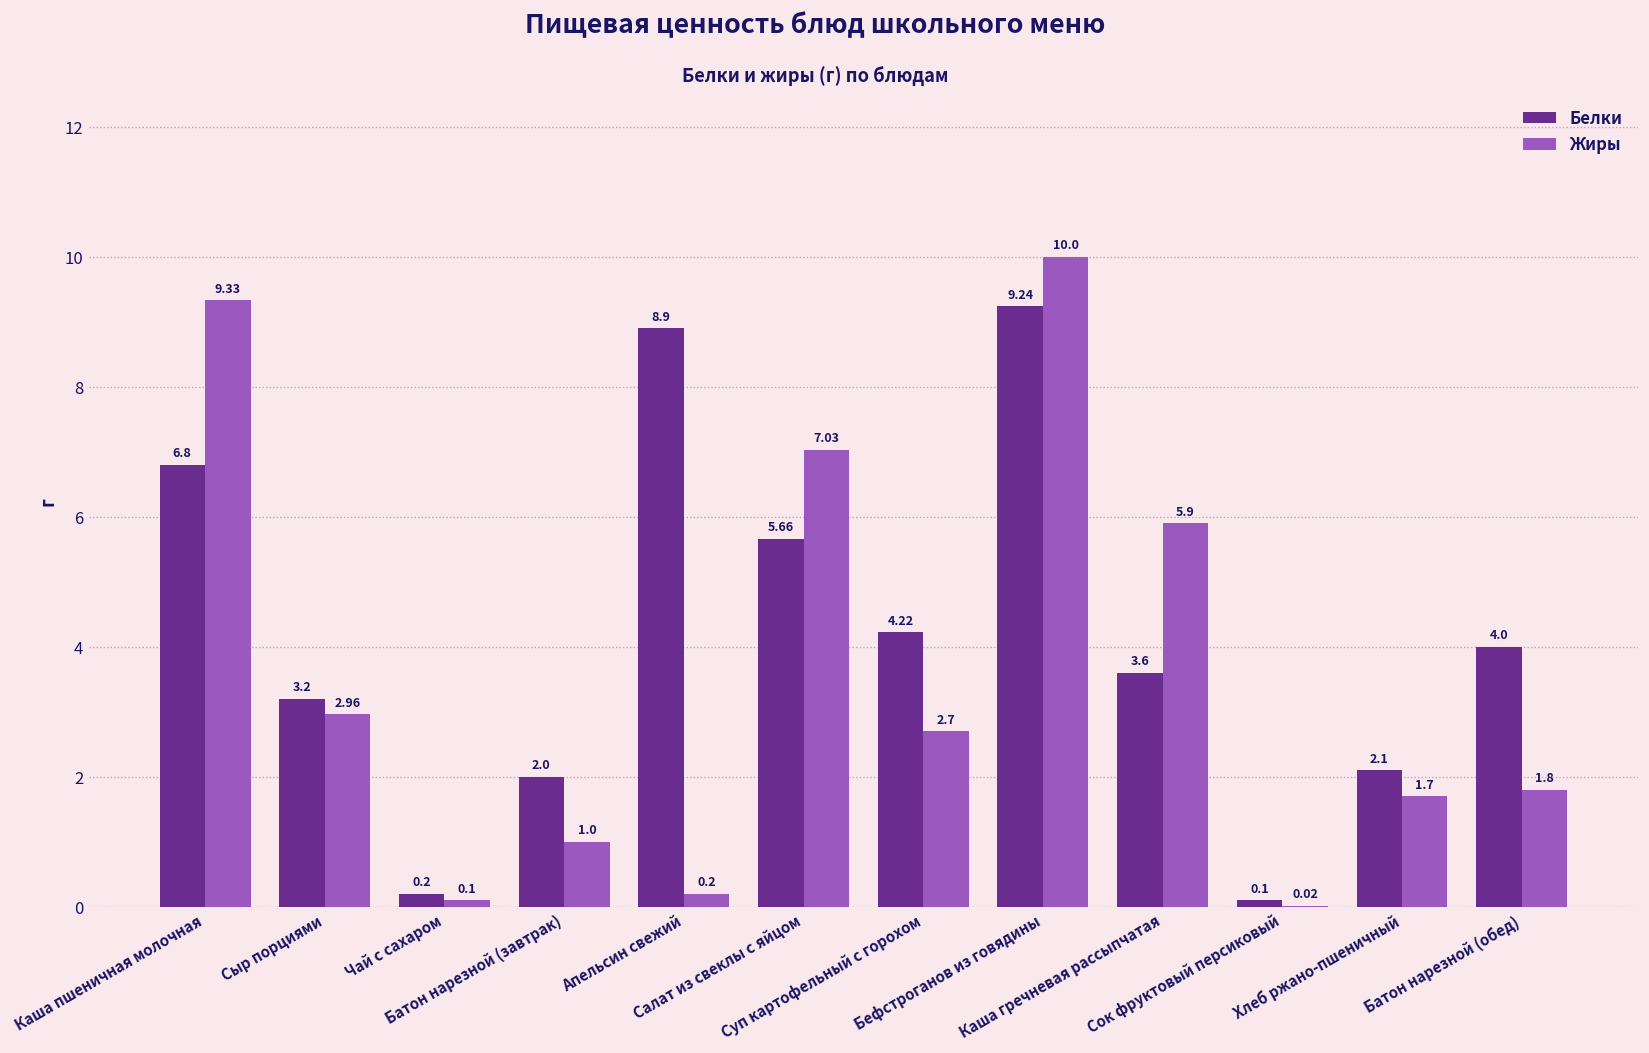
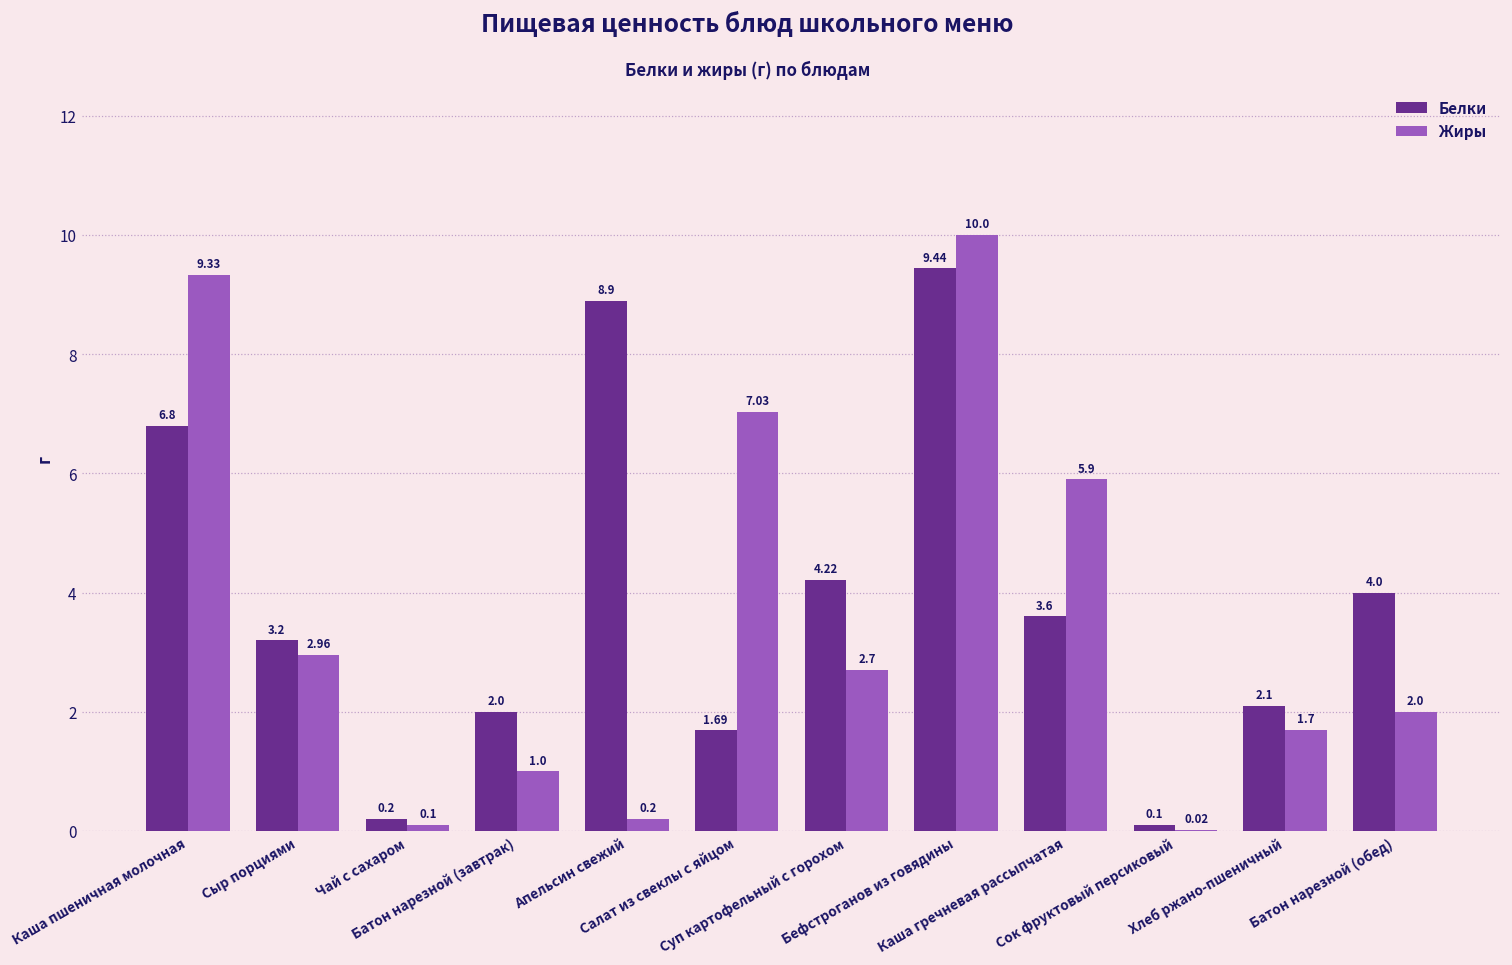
Белки, Салат из свеклы с яйцом: 5.66 -> 1.69
Белки, Бефстроганов из говядины: 9.24 -> 9.44
Жиры, Батон нарезной (обед): 1.8 -> 2.0
